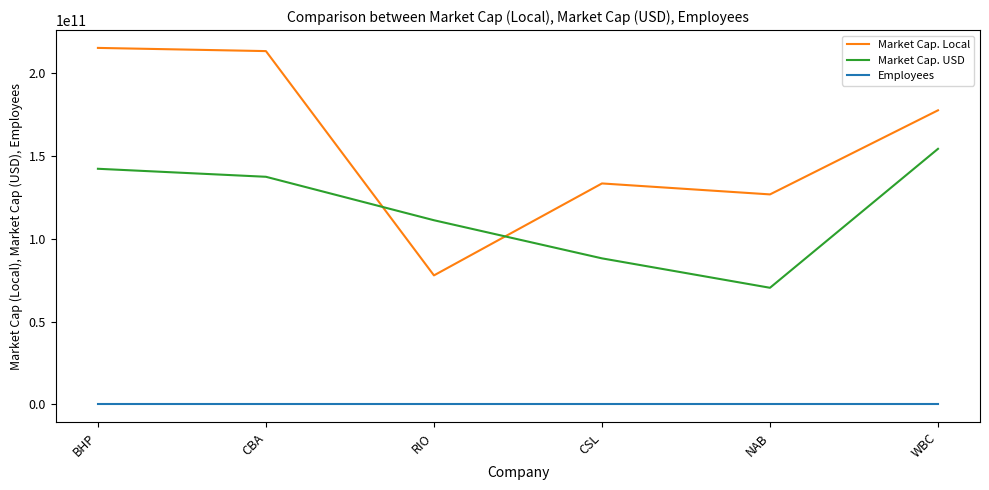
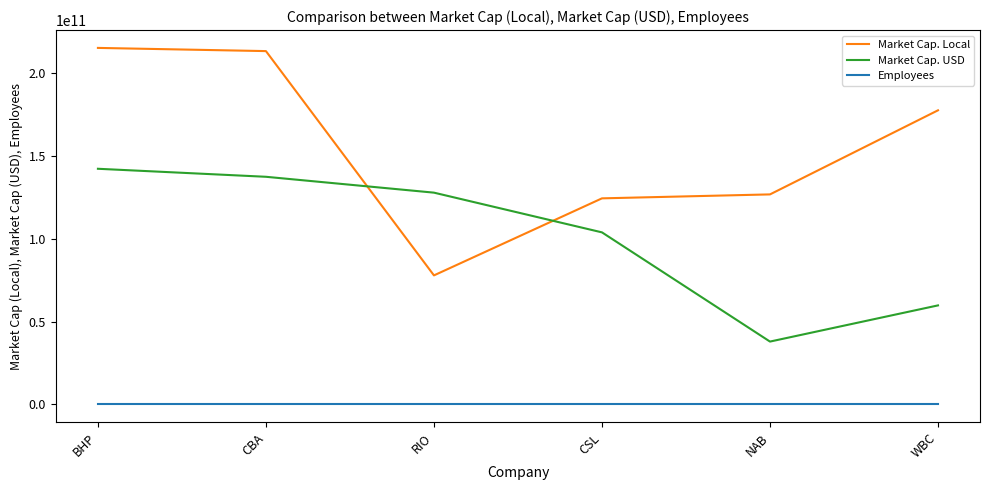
Market Cap. USD, RIO: 111000000000 -> 128000000000
Market Cap. Local, CSL: 133000000000 -> 124000000000
Market Cap. USD, CSL: 88000000000 -> 104000000000
Market Cap. USD, NAB: 70000000000 -> 38000000000
Market Cap. USD, WBC: 154000000000 -> 60000000000
